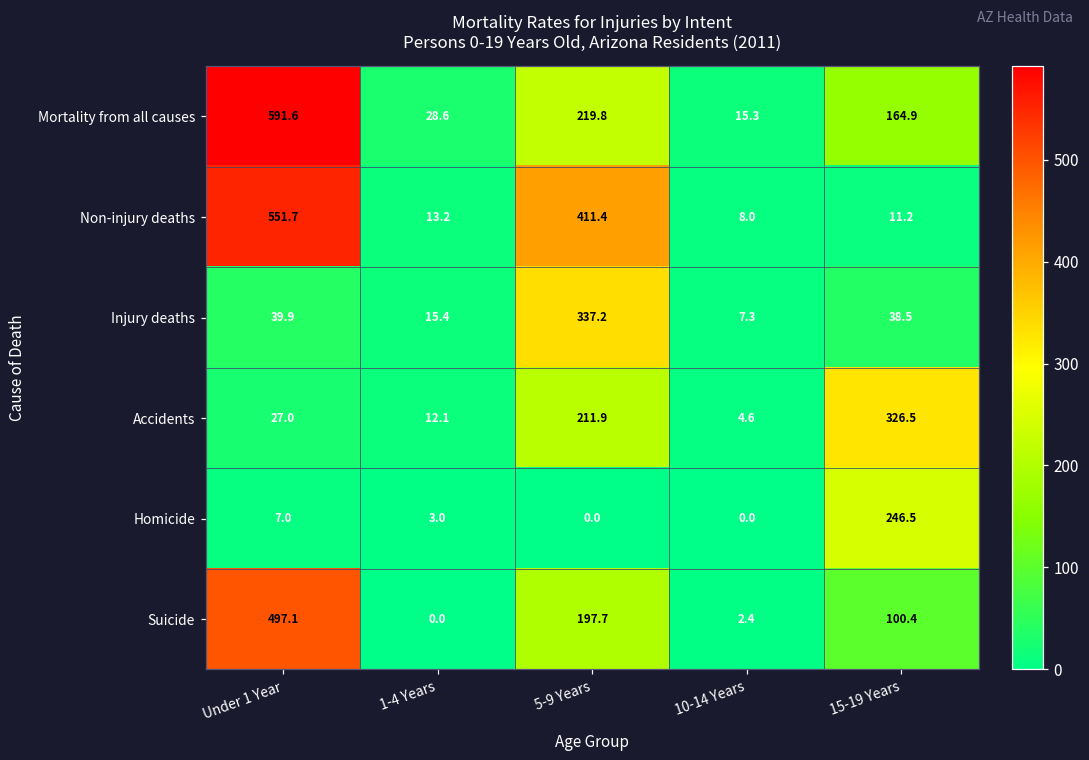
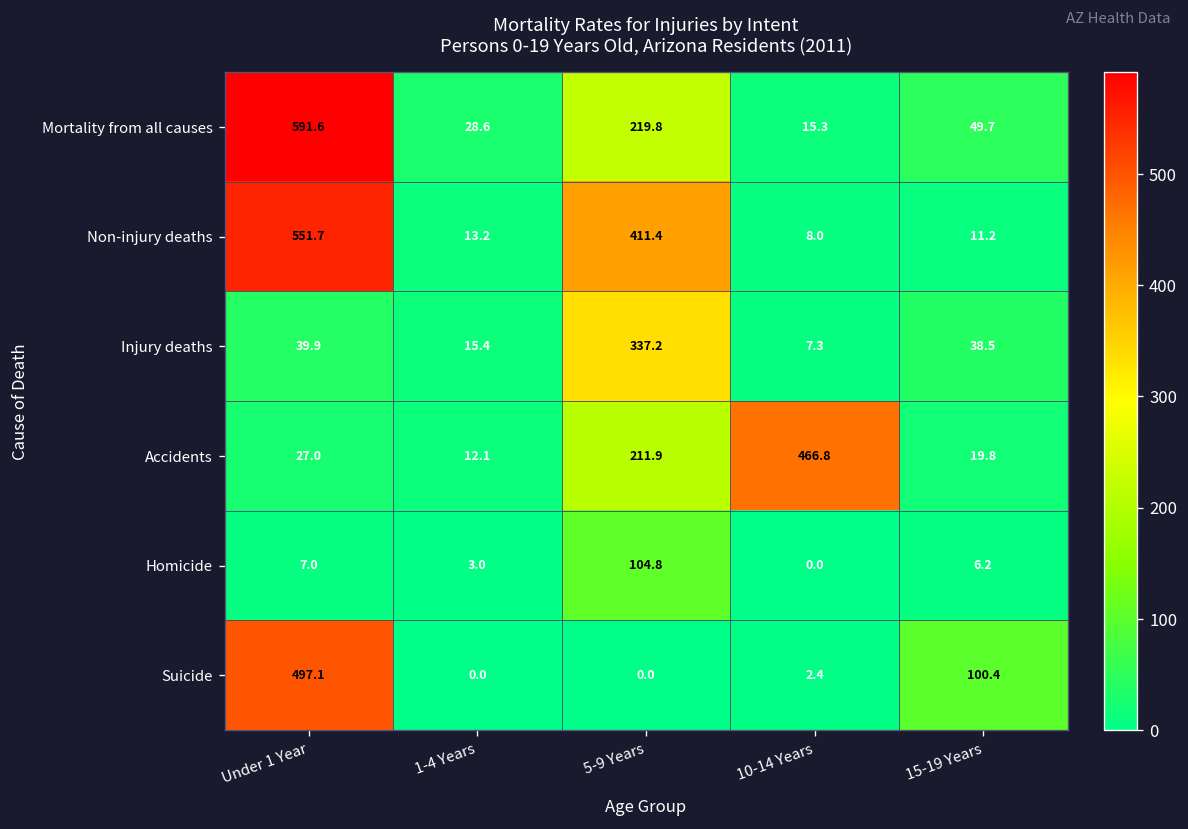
Mortality from all causes, 15-19 Years: 164.9 -> 49.7
Accidents, 10-14 Years: 4.6 -> 466.8
Accidents, 15-19 Years: 326.5 -> 19.8
Homicide, 5-9 Years: 0.0 -> 104.8
Homicide, 15-19 Years: 246.5 -> 6.2
Suicide, 5-9 Years: 197.7 -> 0.0
